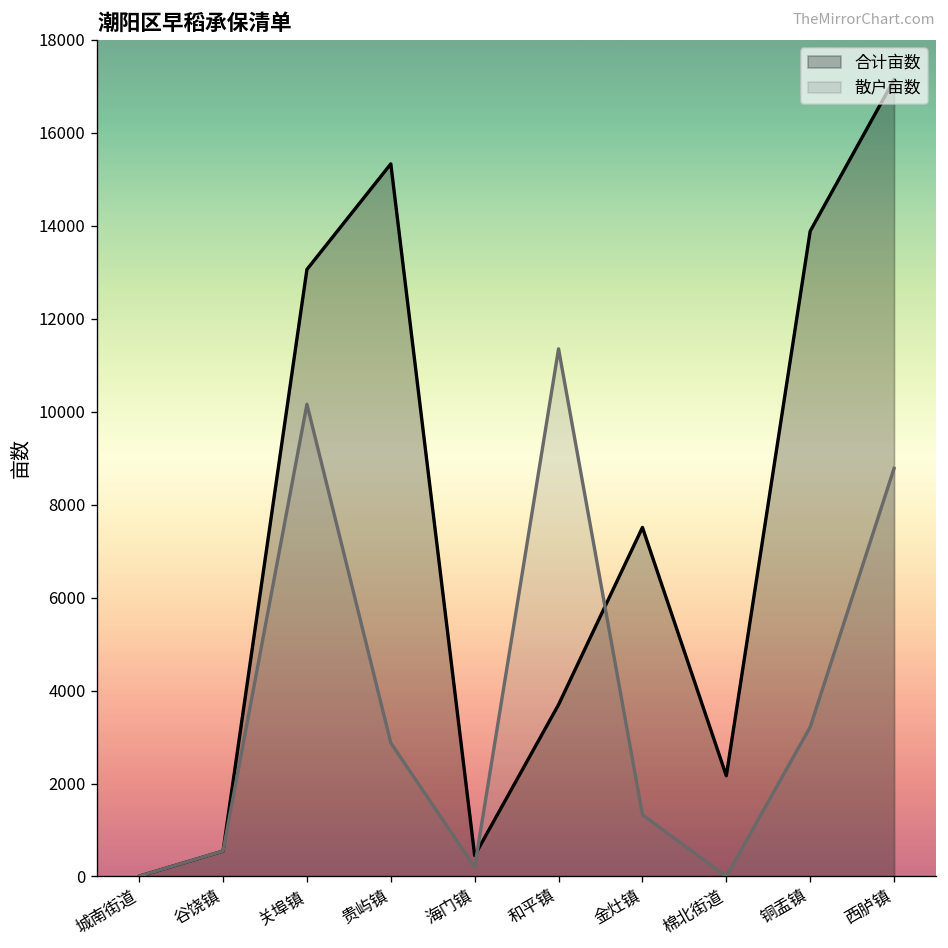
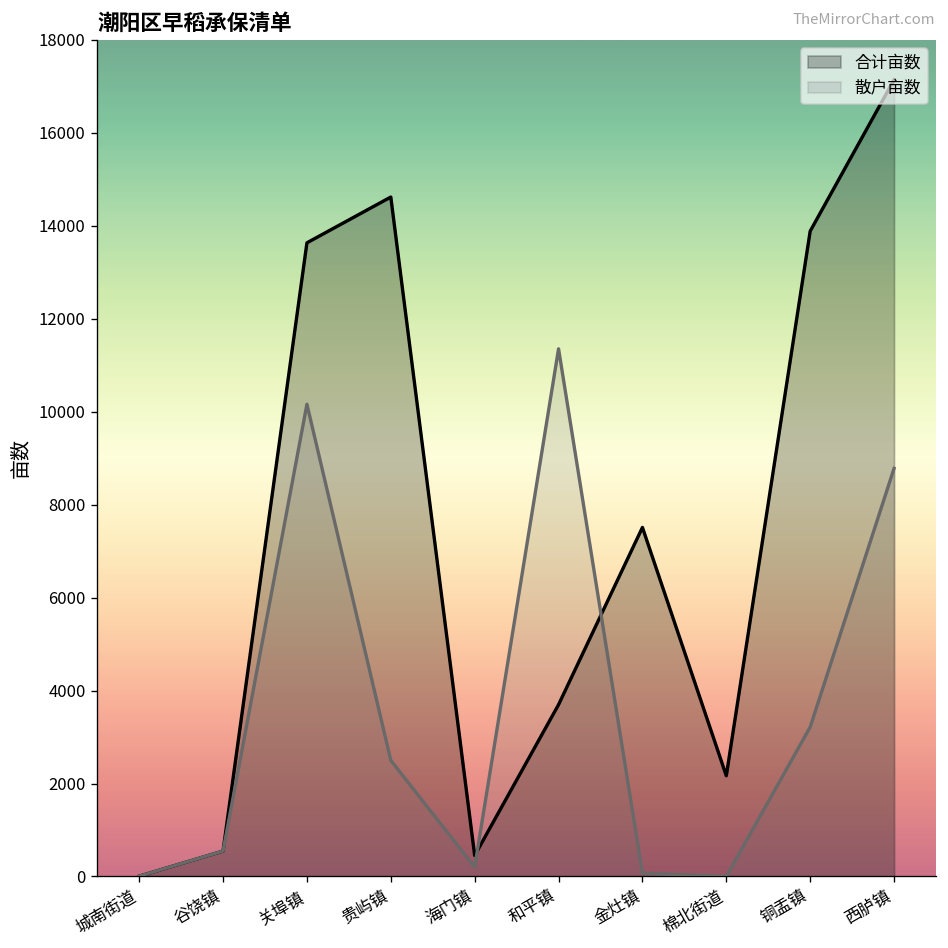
合计亩数, 关埠镇: 13100 -> 13600
合计亩数, 贵屿镇: 15300 -> 14600
散户亩数, 贵屿镇: 2900 -> 2500
散户亩数, 金灶镇: 1300 -> 100
